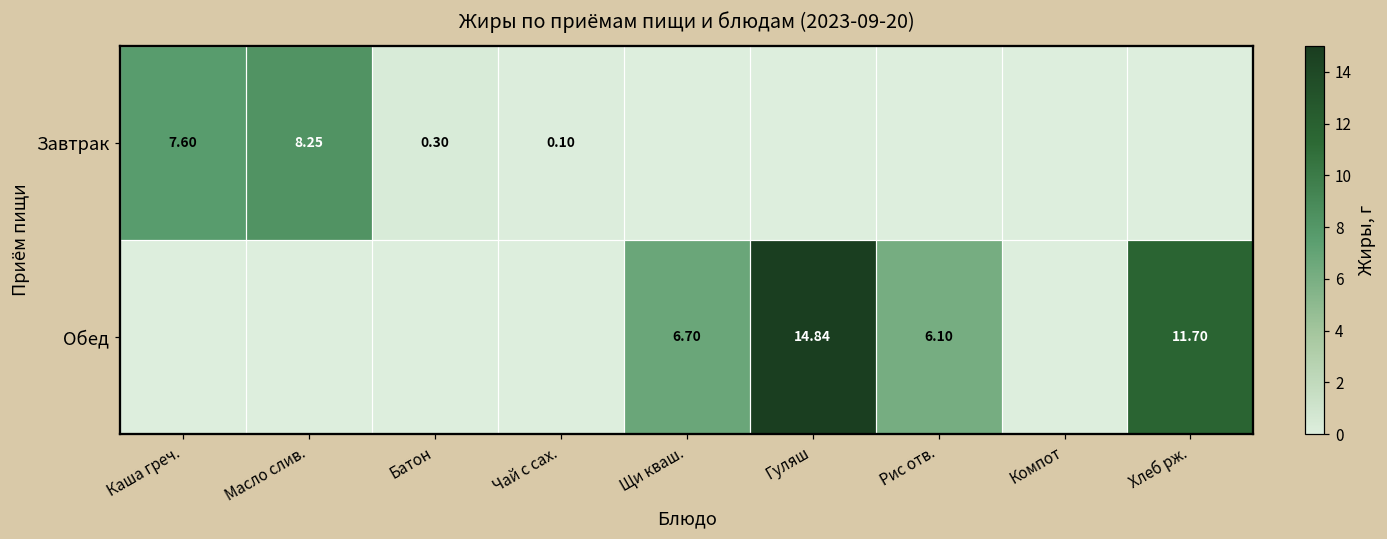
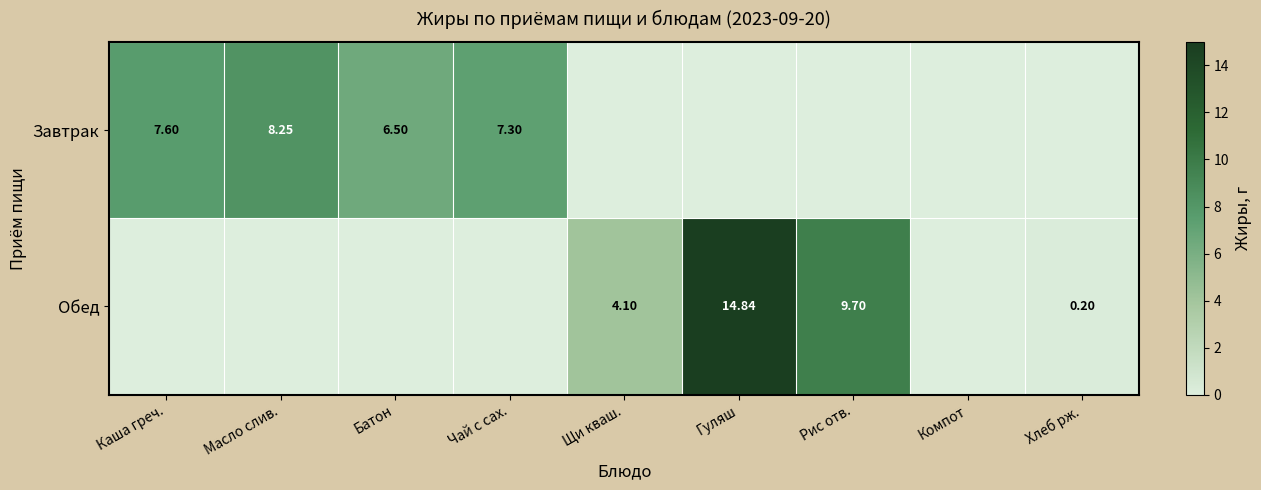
Завтрак, Батон: 0.30 -> 6.50
Завтрак, Чай с сах.: 0.10 -> 7.30
Обед, Щи кваш.: 6.70 -> 4.10
Обед, Рис отв.: 6.10 -> 9.70
Обед, Хлеб рж.: 11.70 -> 0.20
